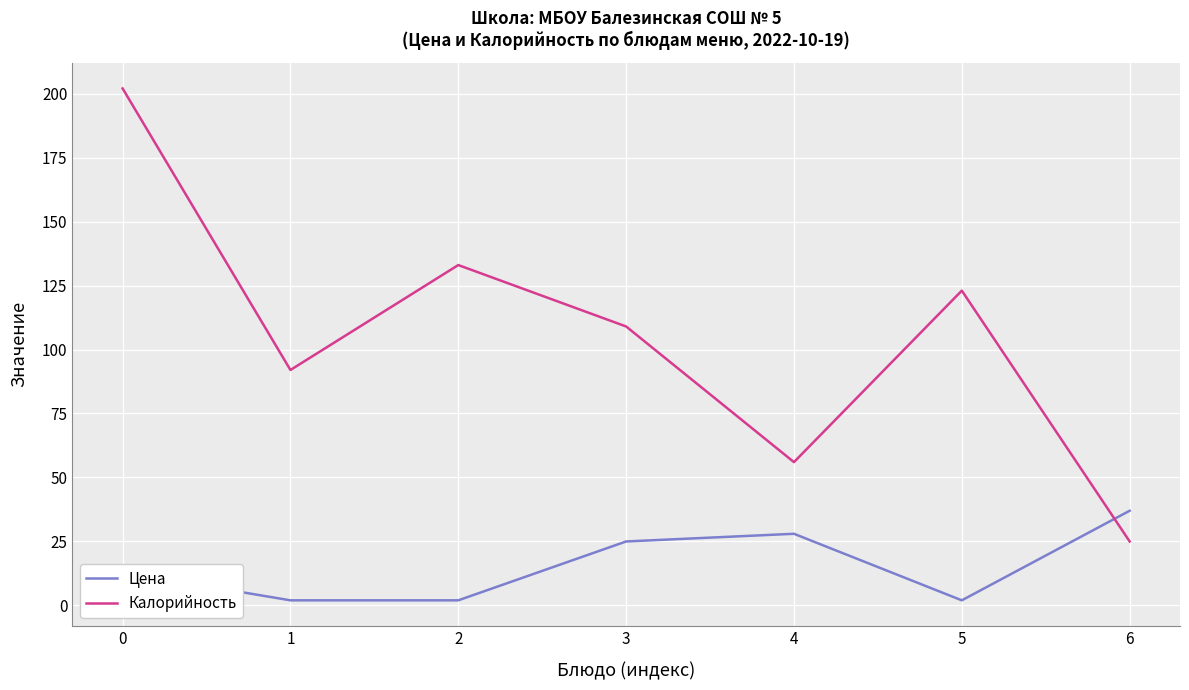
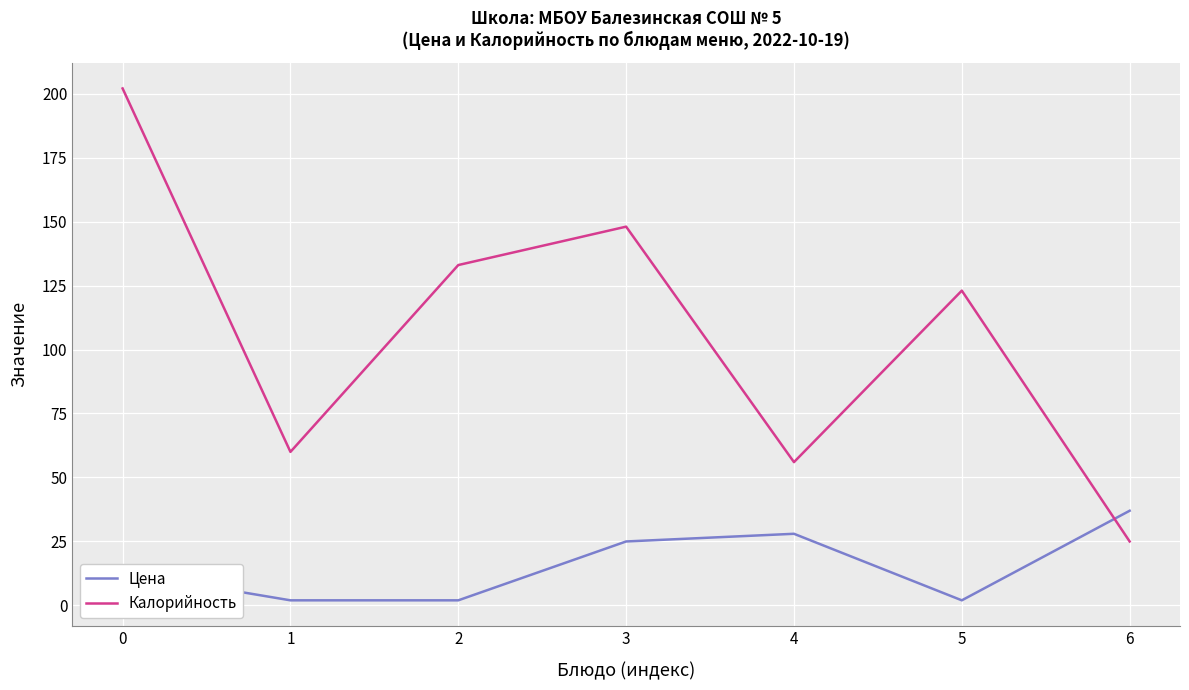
Калорийность, 1: 92 -> 60
Калорийность, 3: 109 -> 148
